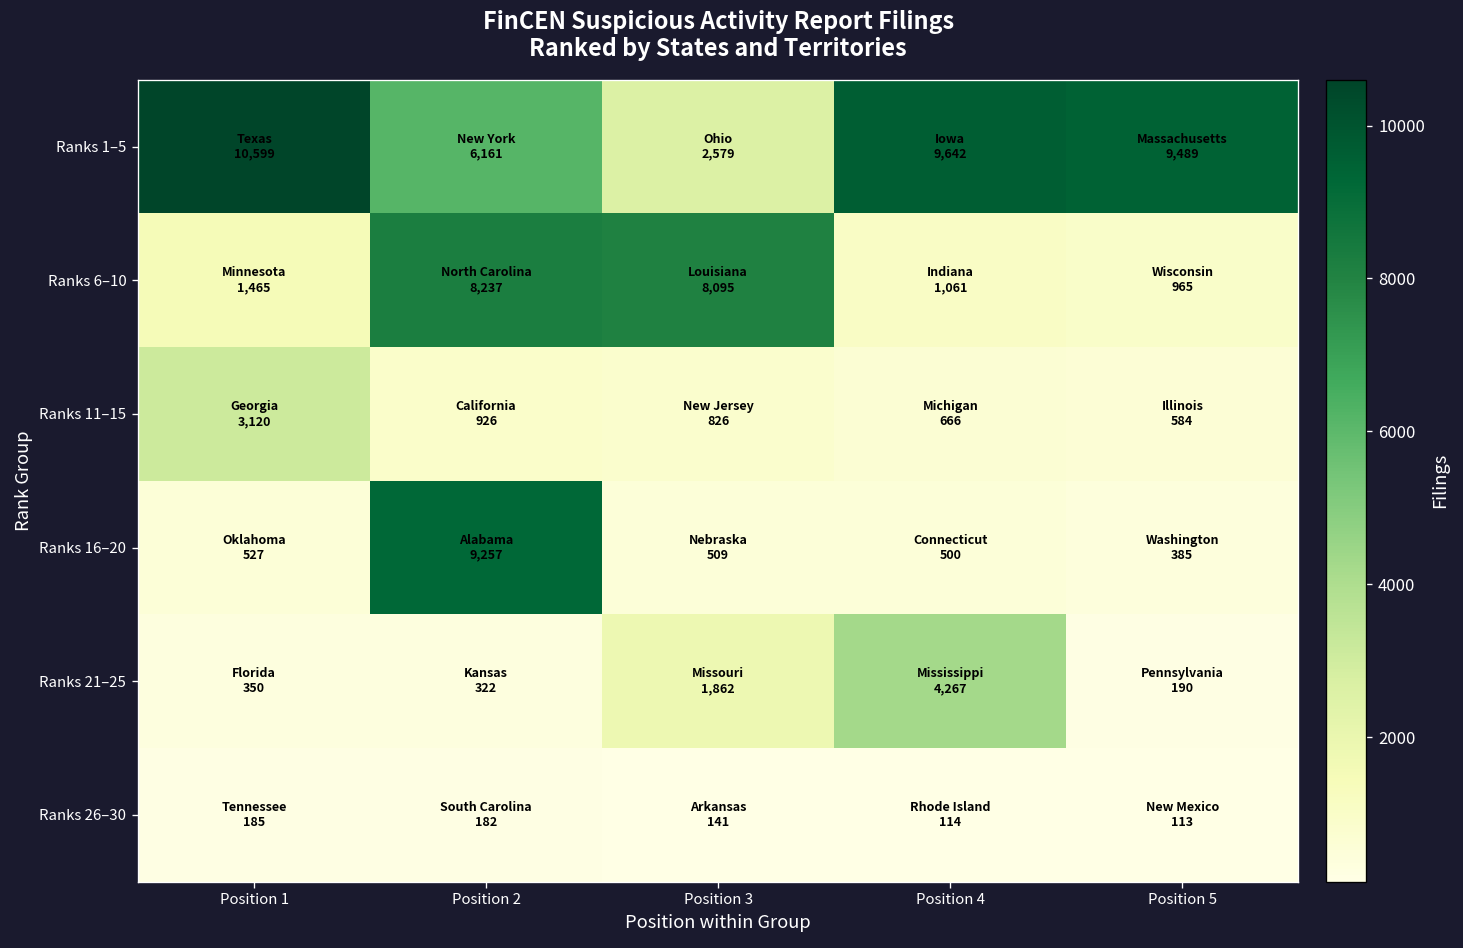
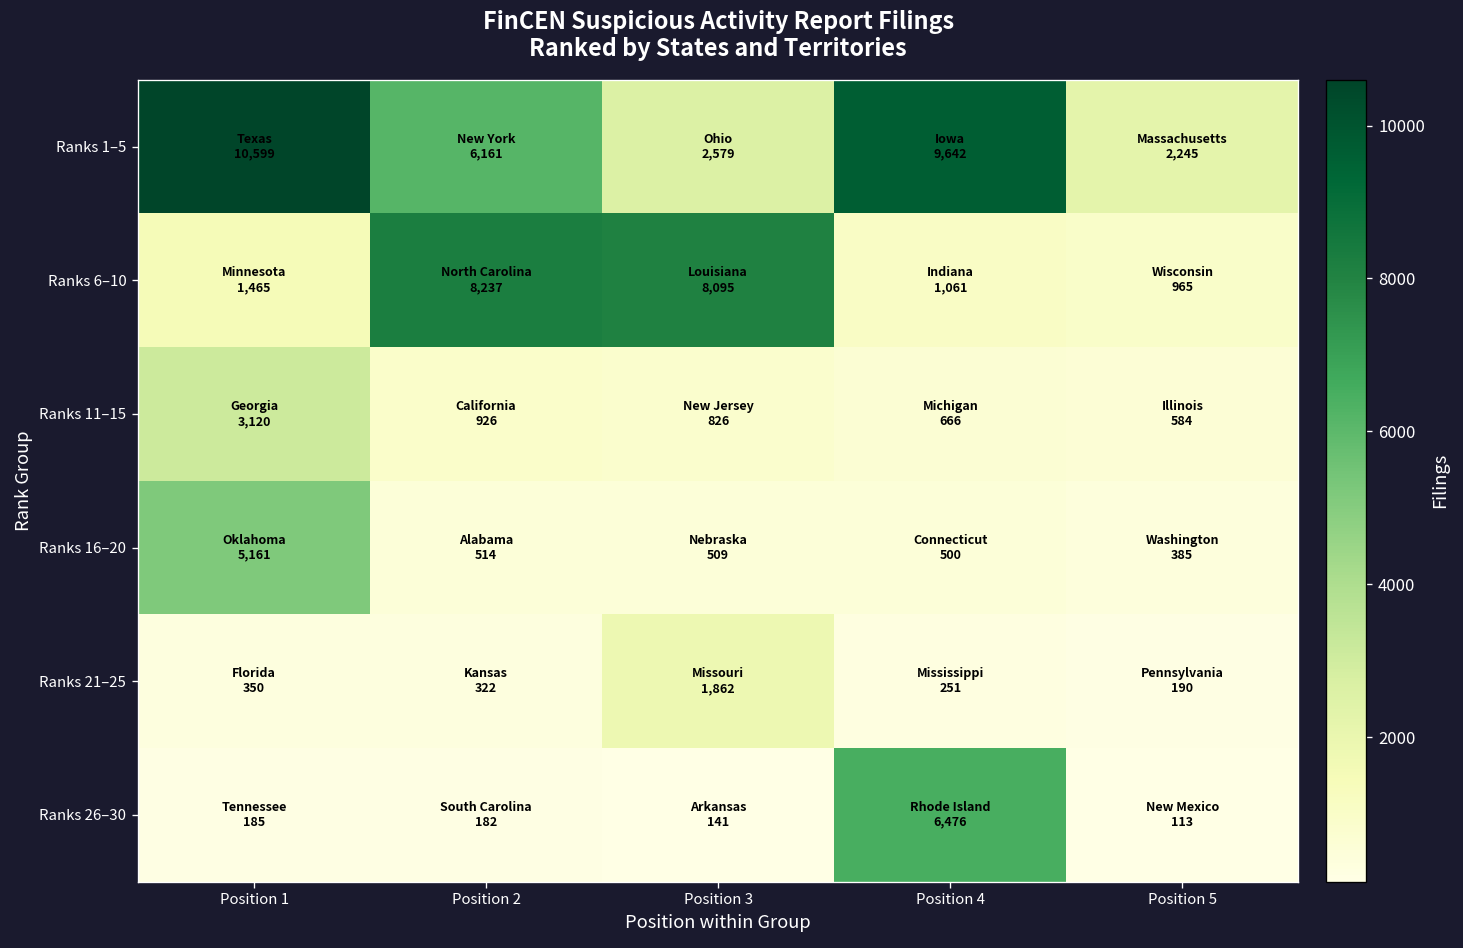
Ranks 1–5, Position 5: 9,489 -> 2,245
Ranks 16–20, Position 1: 527 -> 5,161
Ranks 16–20, Position 2: 9,257 -> 514
Ranks 21–25, Position 4: 4,267 -> 251
Ranks 26–30, Position 4: 114 -> 6,476
